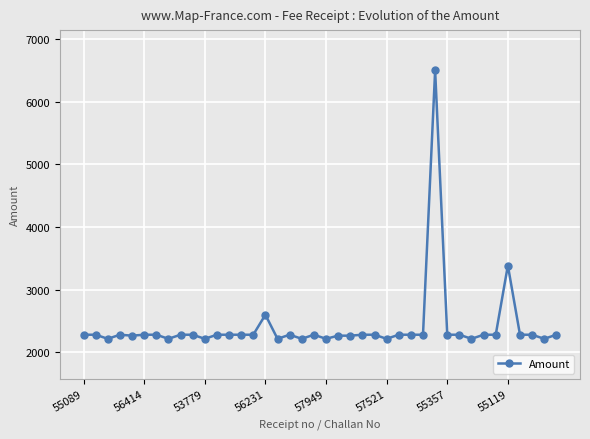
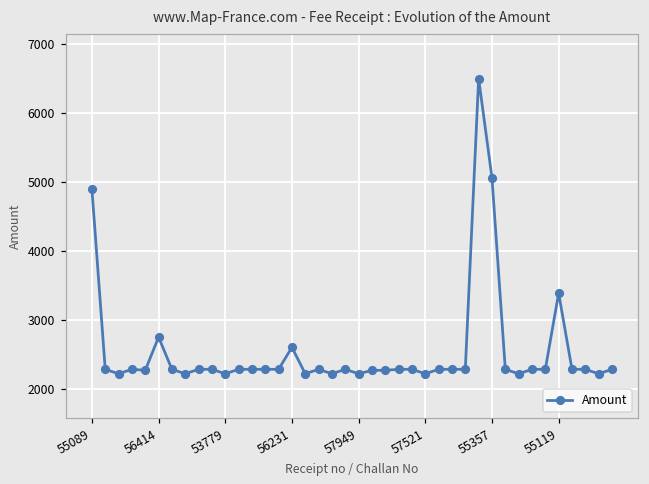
55089: 2300 -> 4900
56414: 2300 -> 2700
55357: 2300 -> 5100
